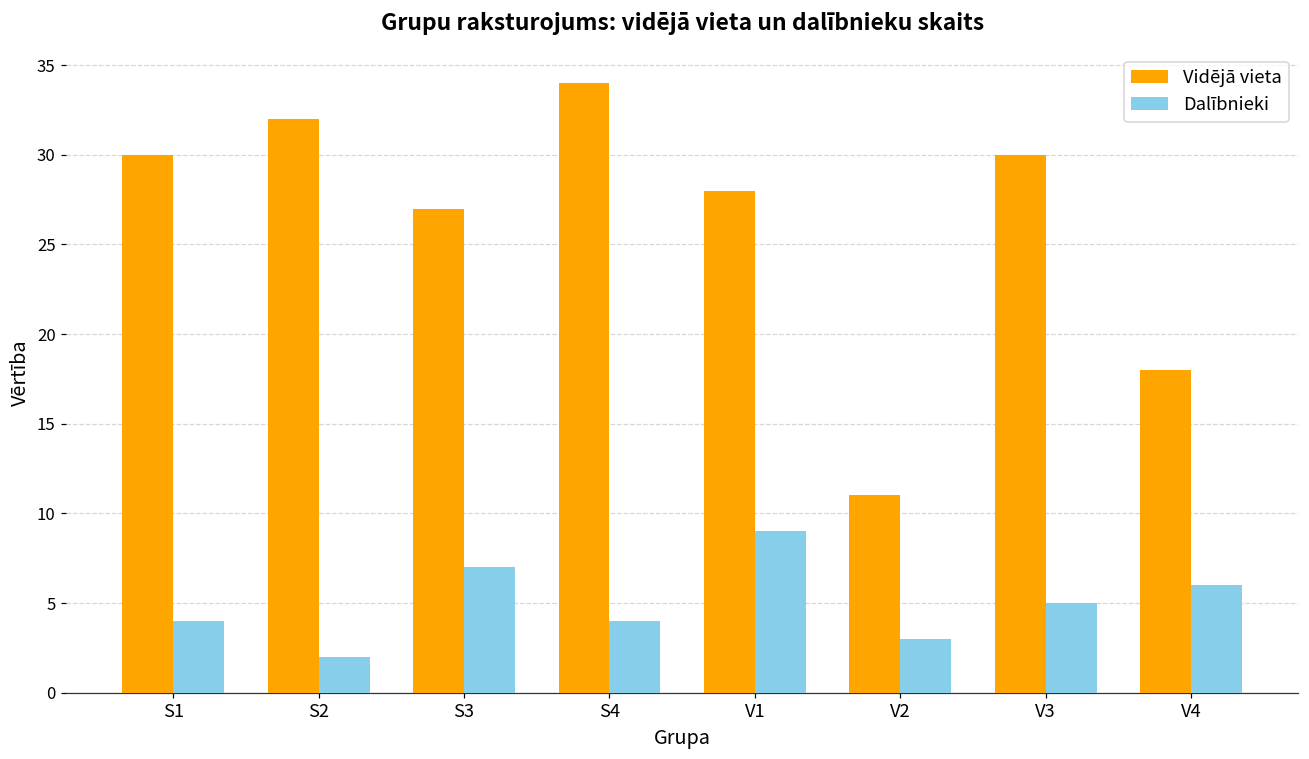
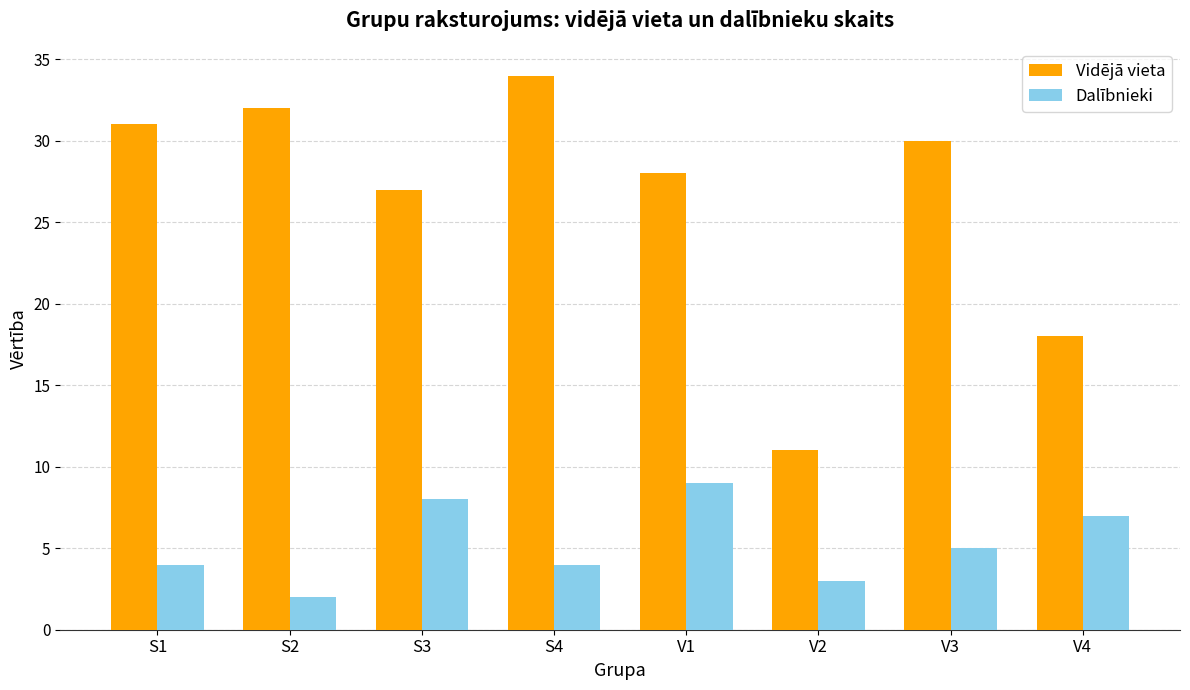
Vidējā vieta, S1: 30 -> 31
Dalībnieki, S3: 7 -> 8
Dalībnieki, V4: 6 -> 7
